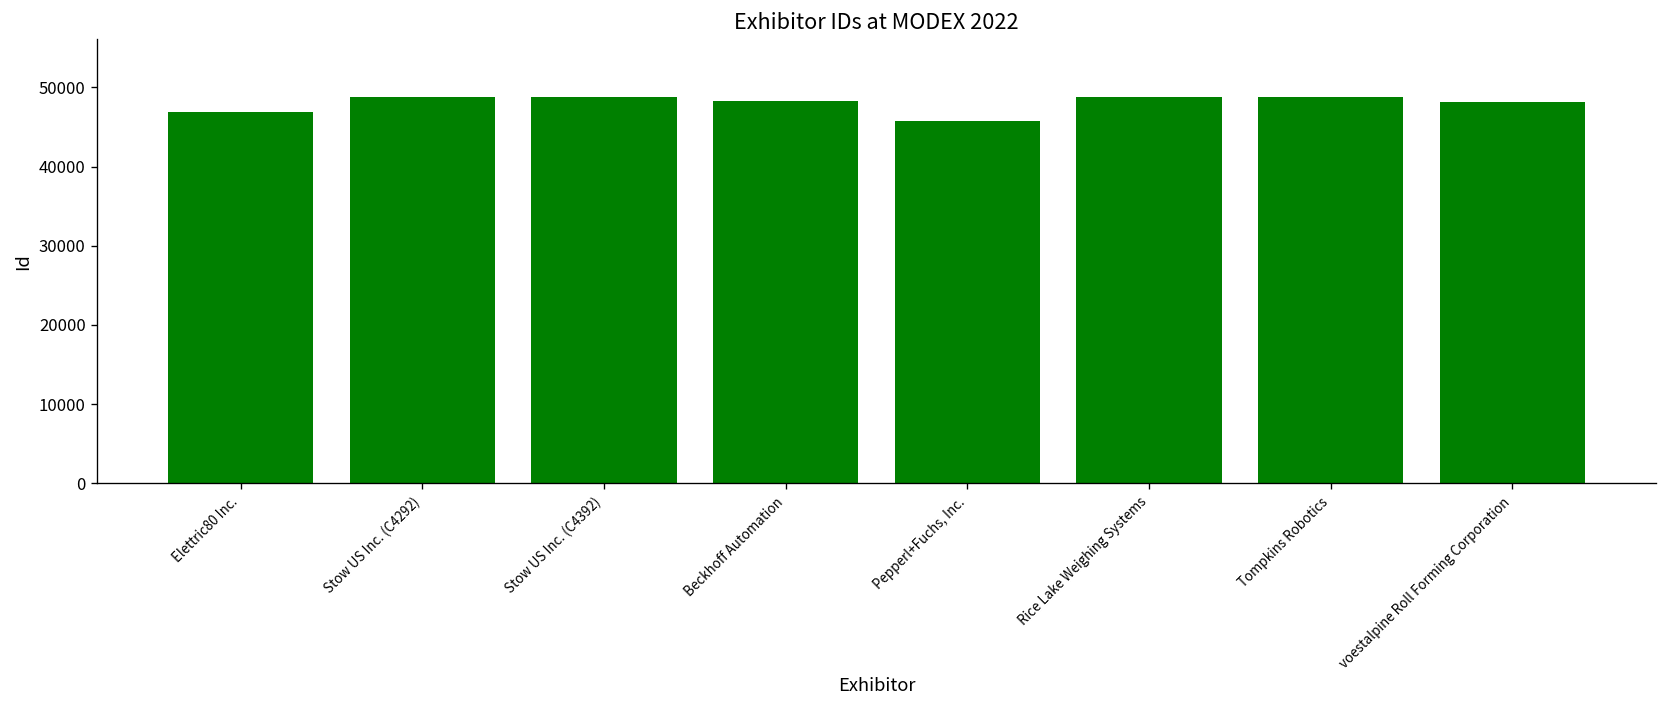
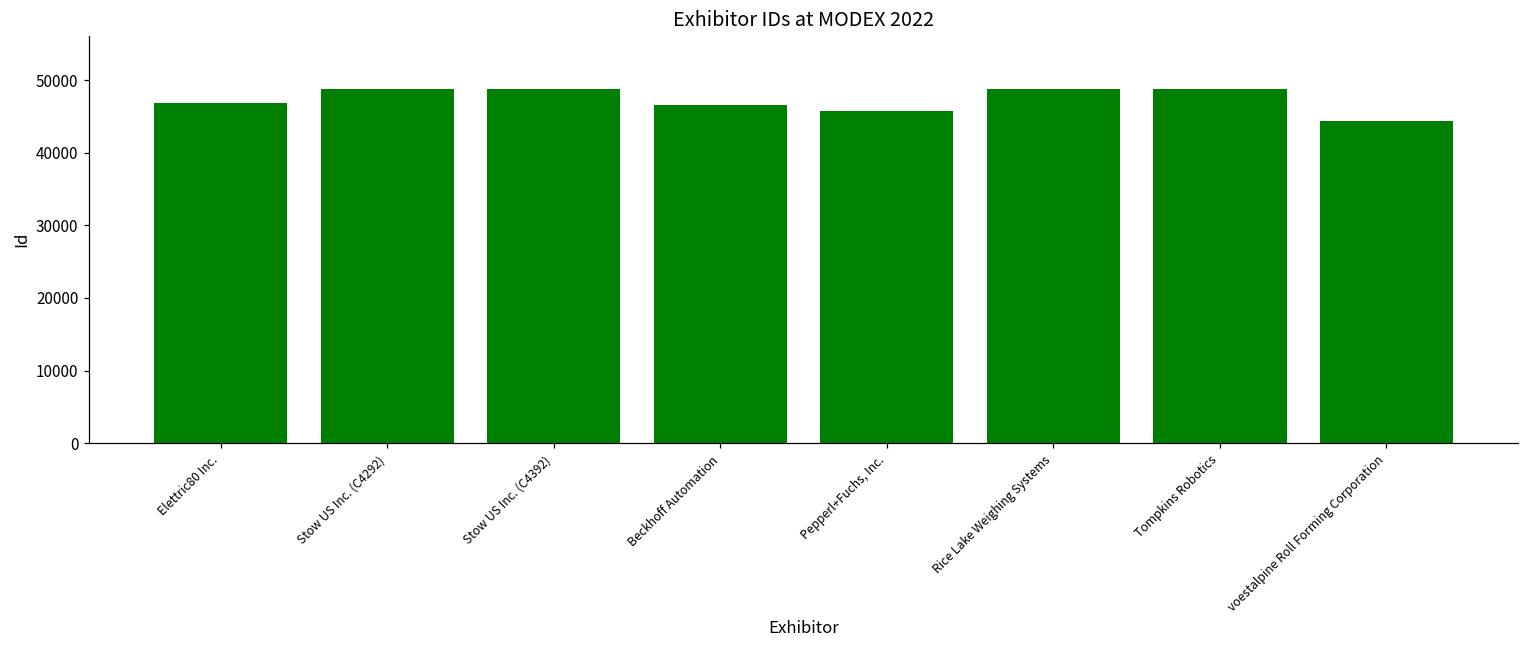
Beckhoff Automation: 48000 -> 47000
voestalpine Roll Forming Corporation: 48000 -> 44000
